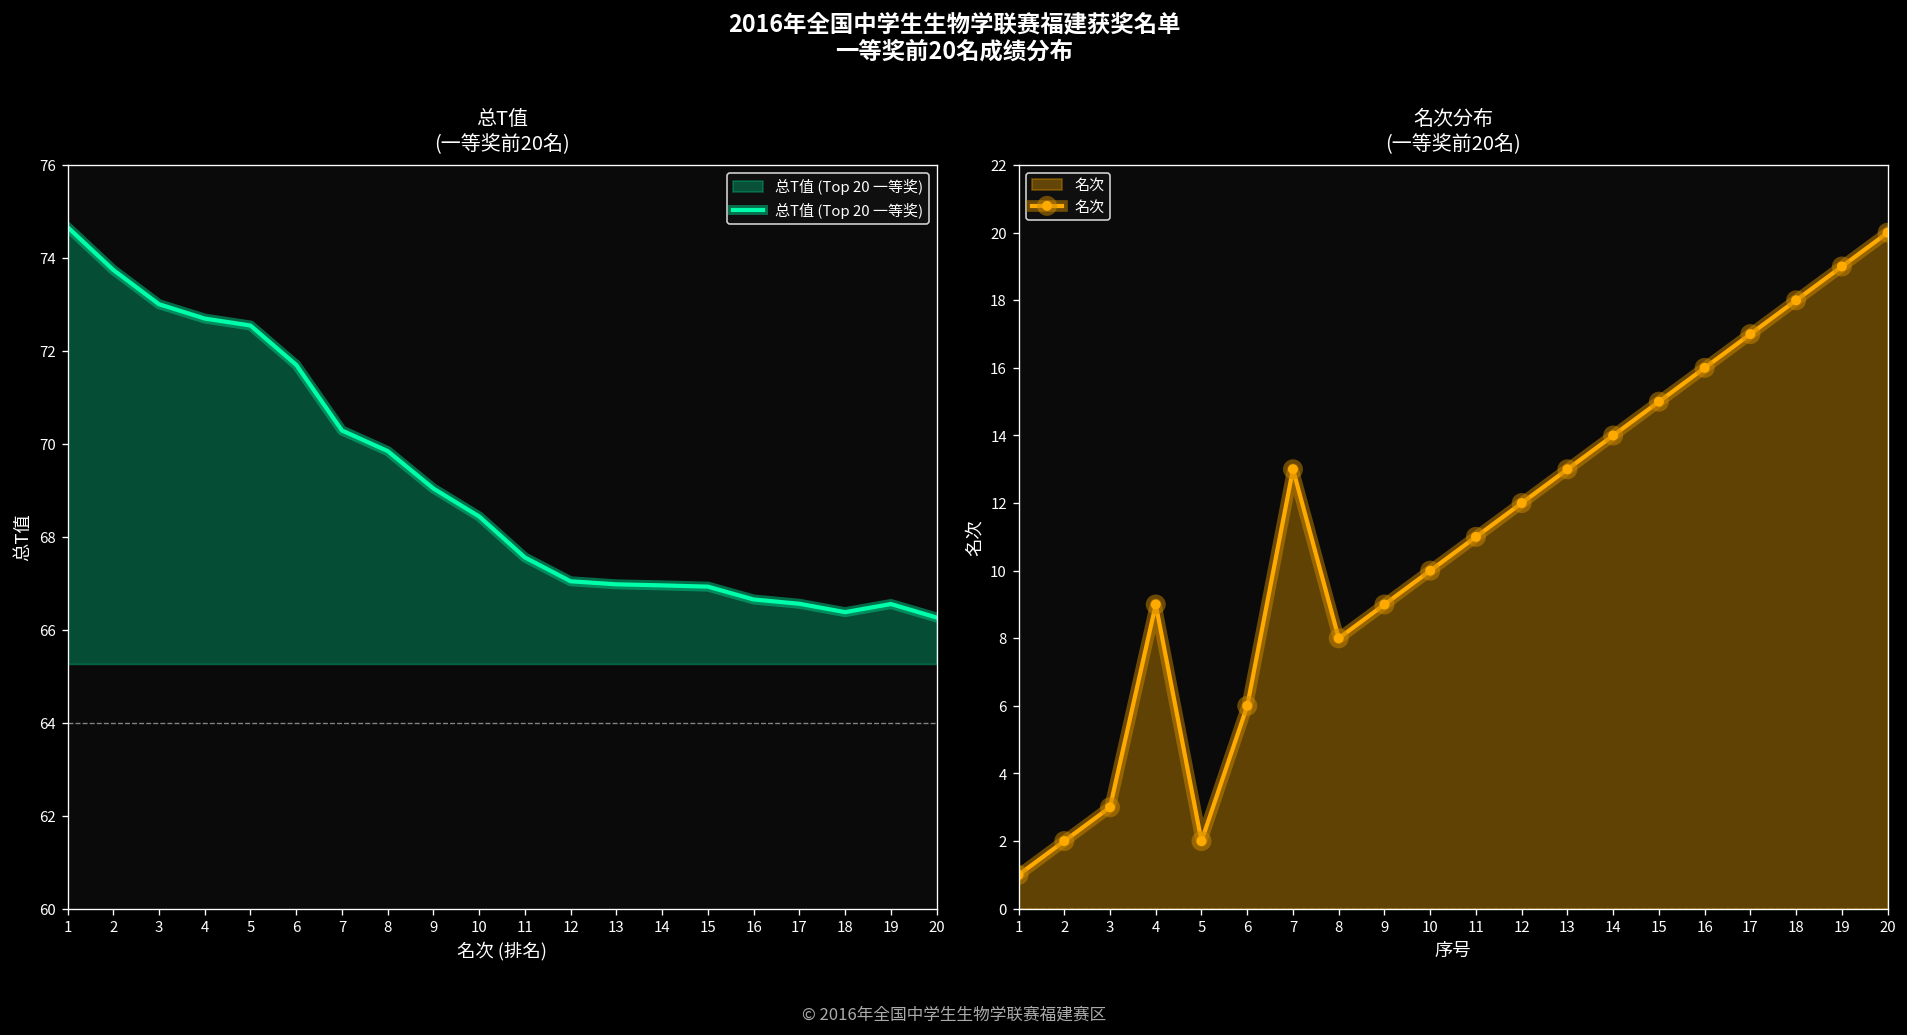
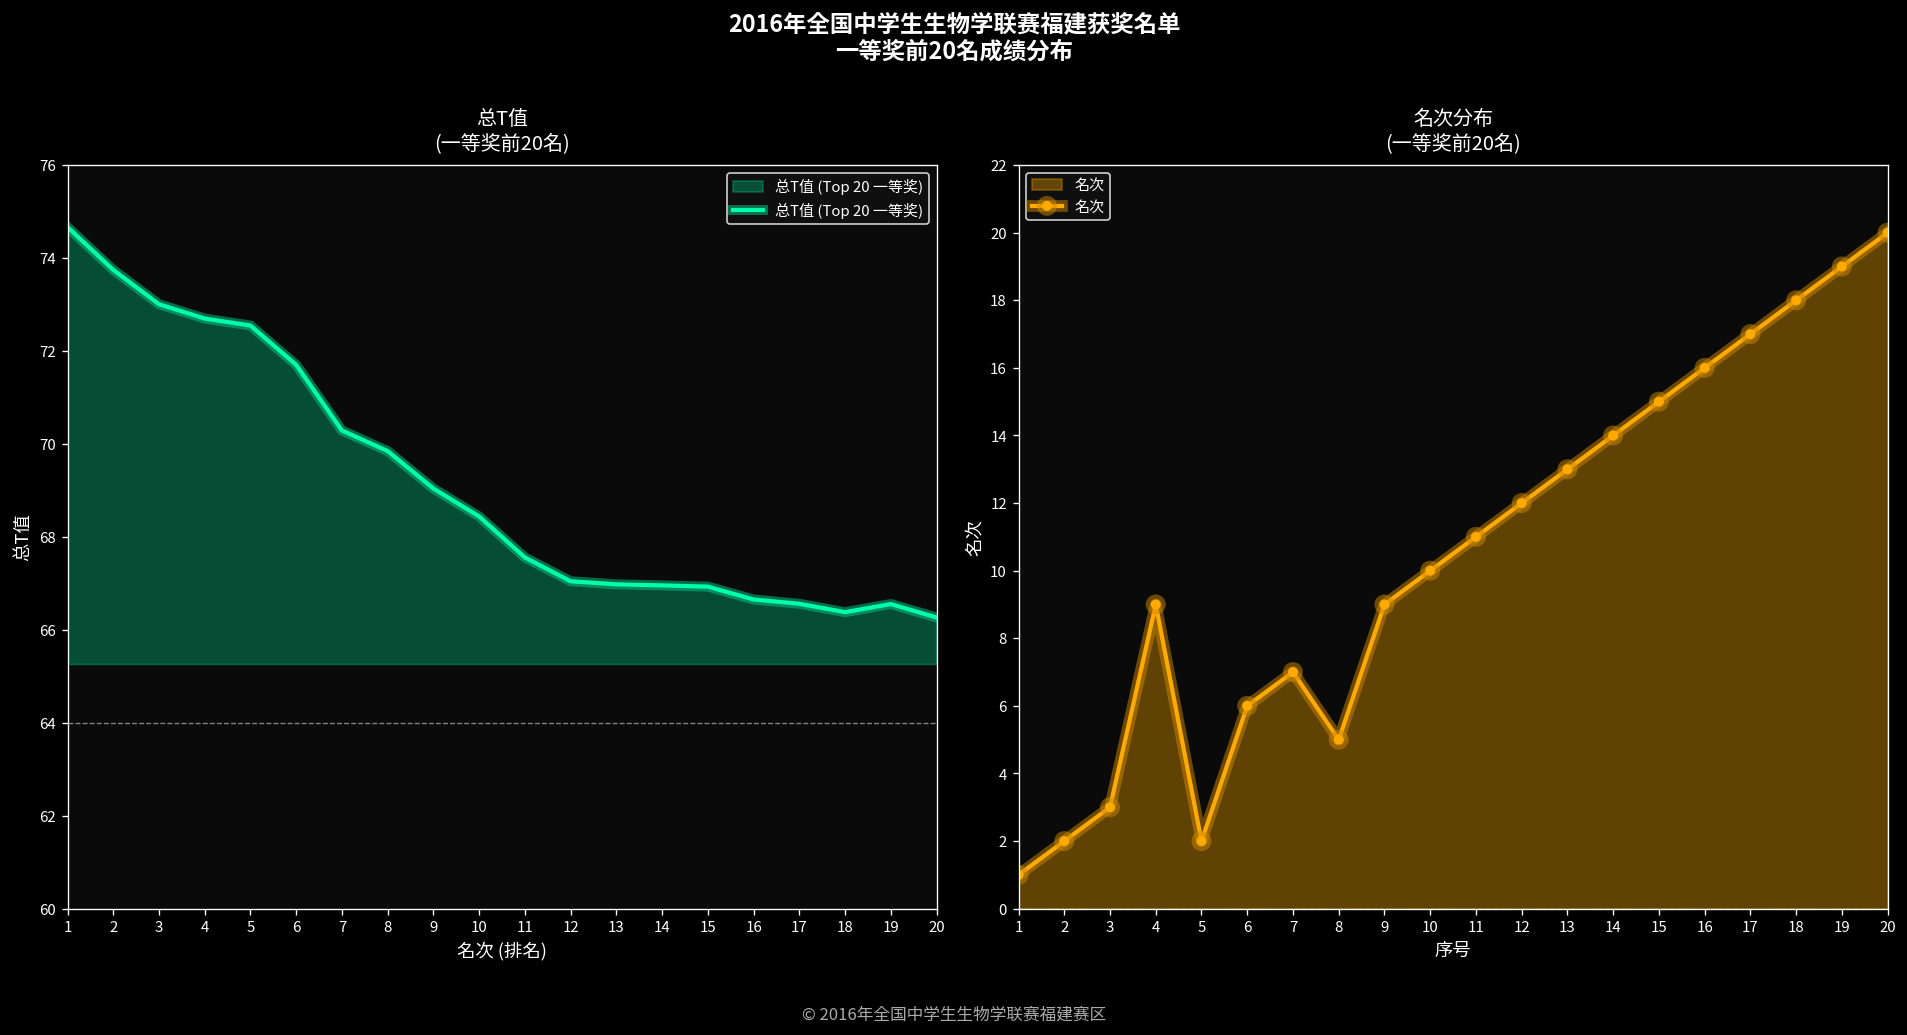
名次分布 (一等奖前20名), 7: 13 -> 7
名次分布 (一等奖前20名), 8: 8 -> 5
